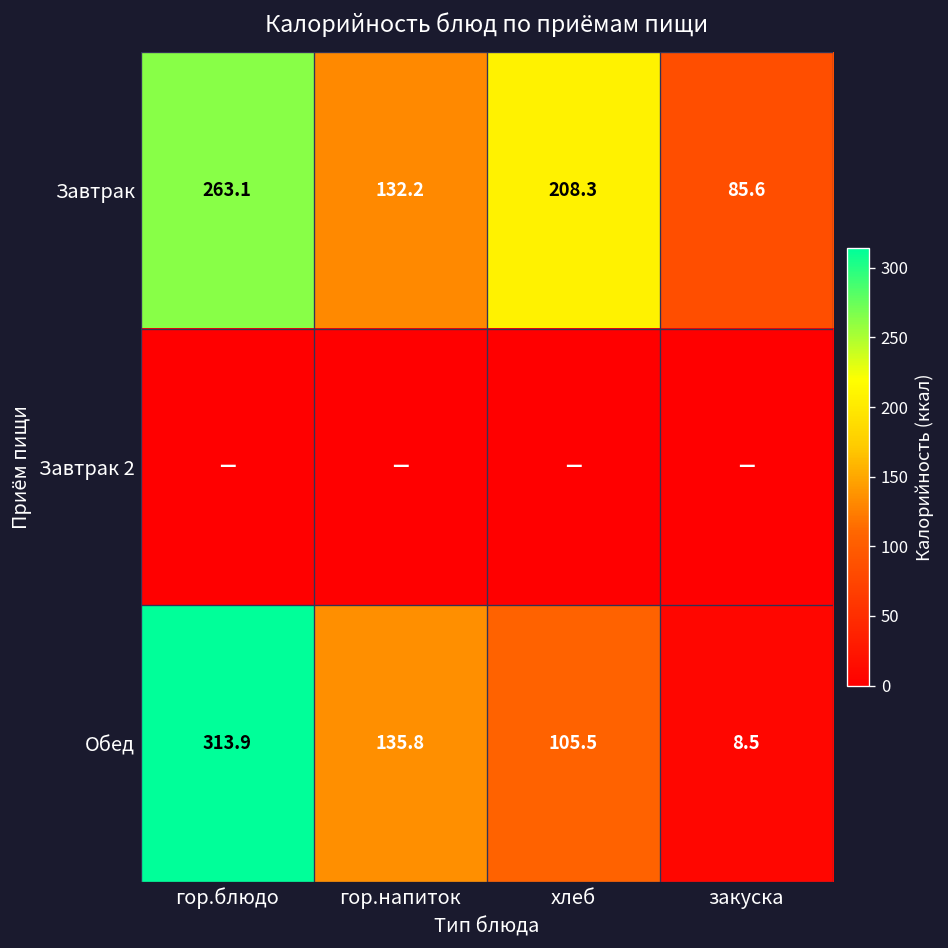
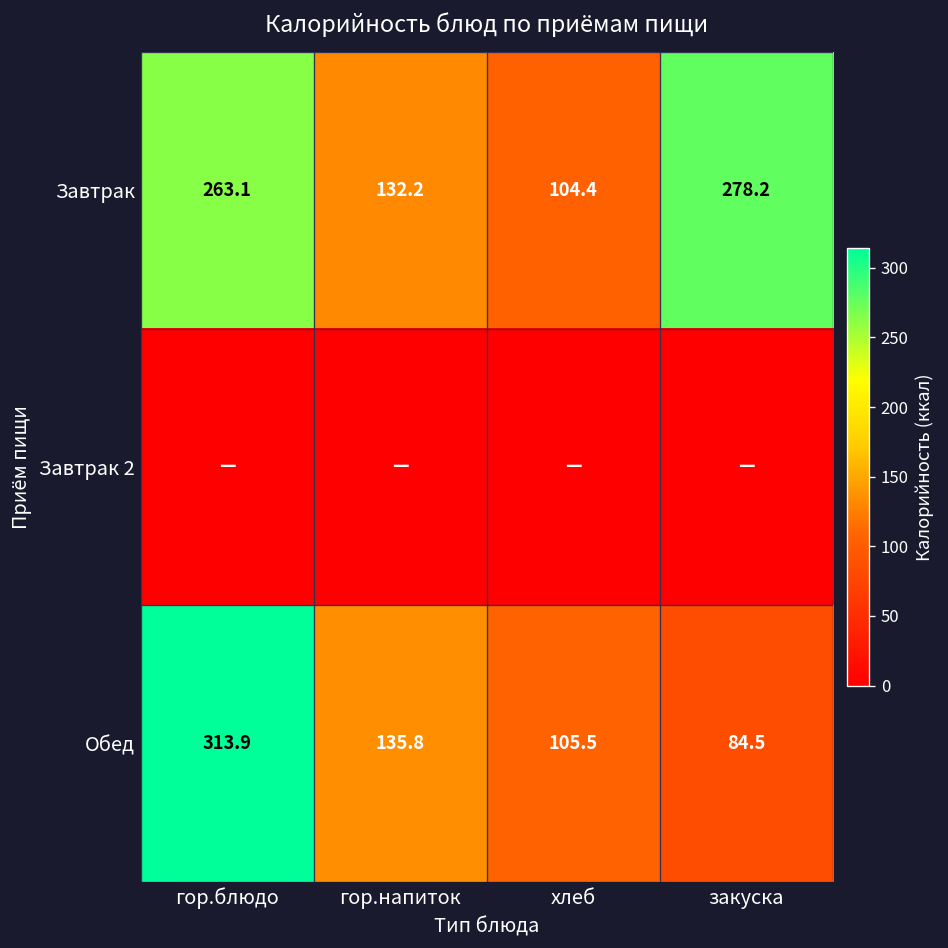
Завтрак, хлеб: 208.3 -> 104.4
Завтрак, закуска: 85.6 -> 278.2
Обед, закуска: 8.5 -> 84.5
